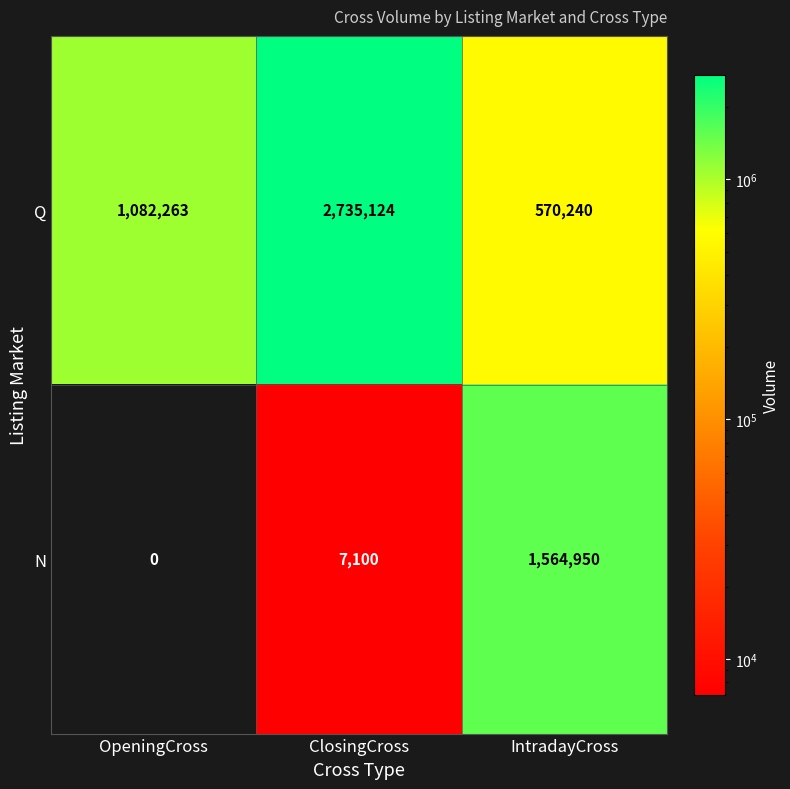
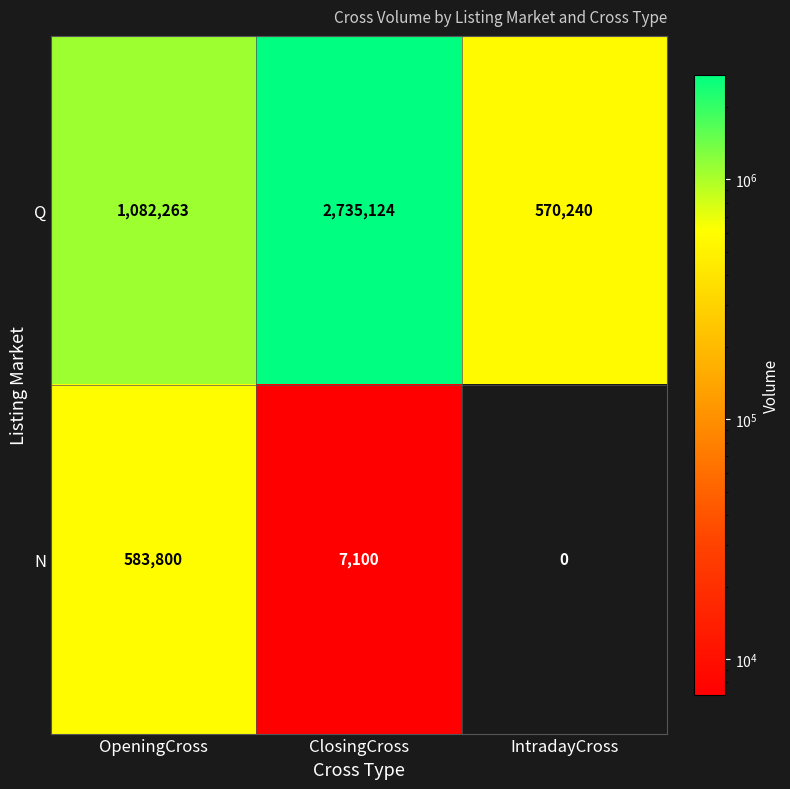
N, OpeningCross: 0 -> 583,800
N, IntradayCross: 1,564,950 -> 0
